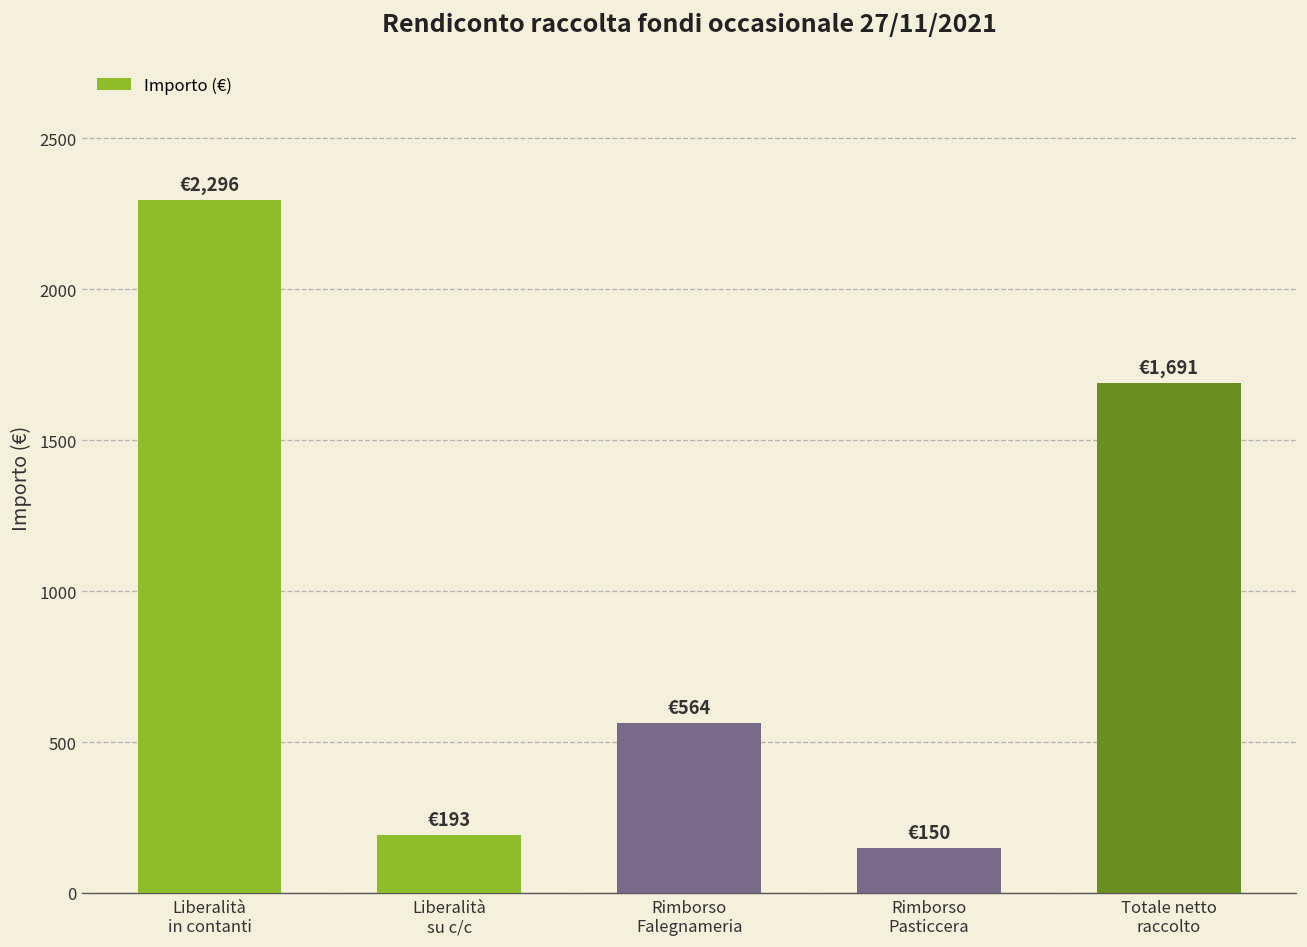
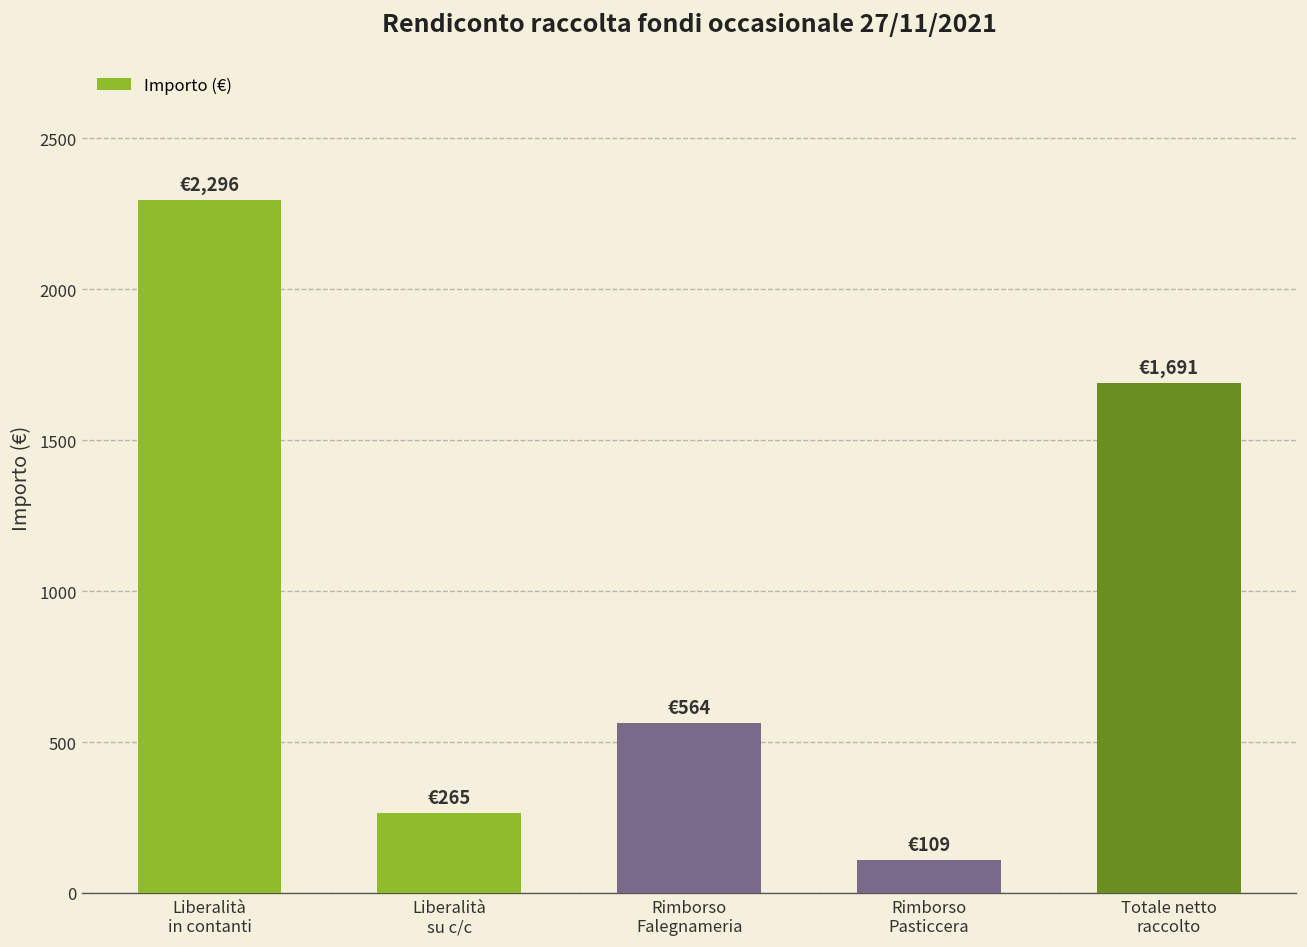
Liberalità su c/c: €193 -> €265
Rimborso Pasticcera: €150 -> €109
